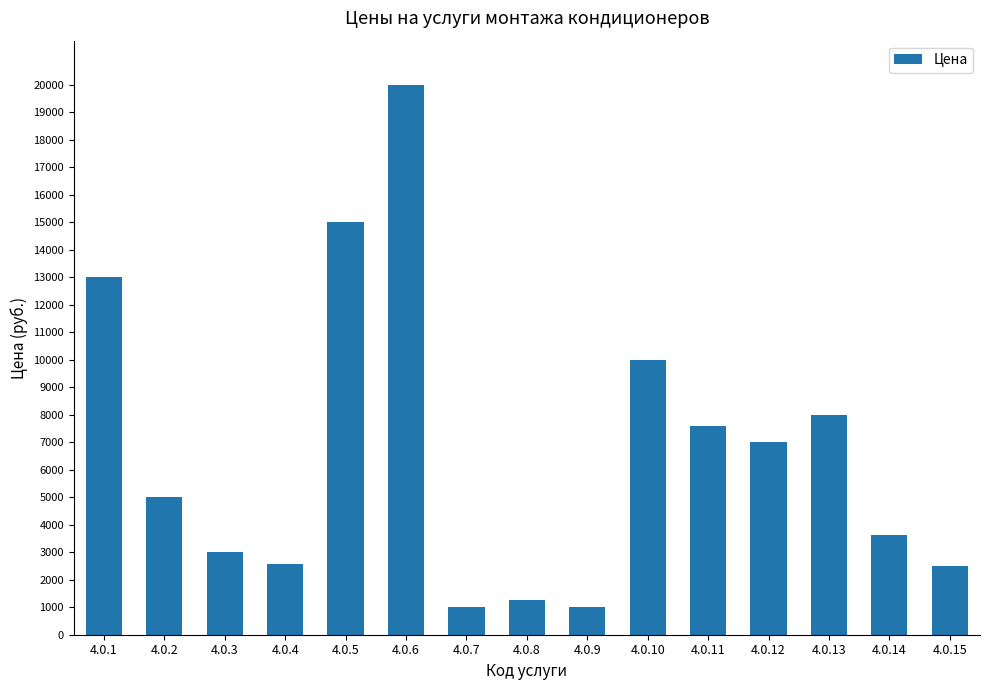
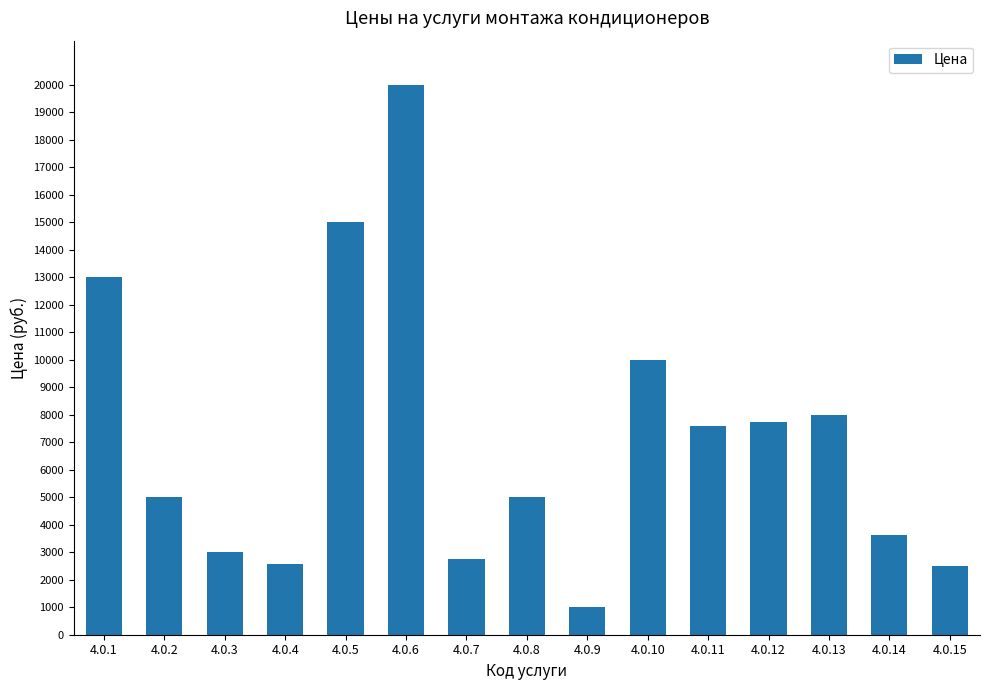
4.0.7: 1000 -> 2800
4.0.8: 1300 -> 5000
4.0.12: 7000 -> 7800
